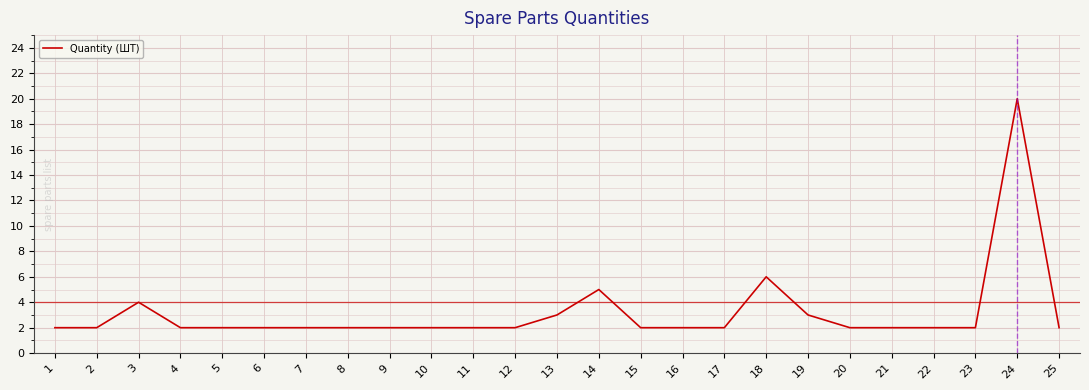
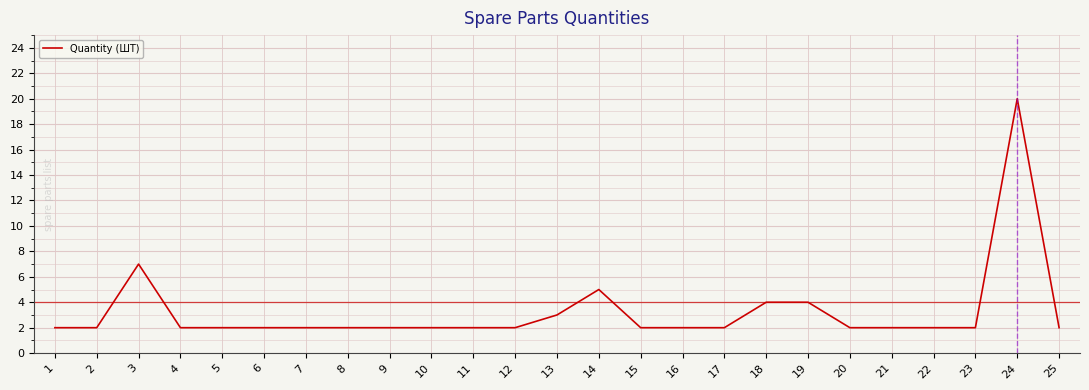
3: 4 -> 7
18: 6 -> 4
19: 3 -> 4
